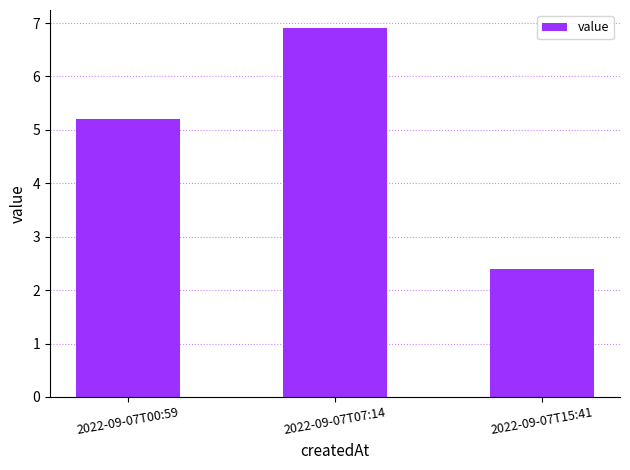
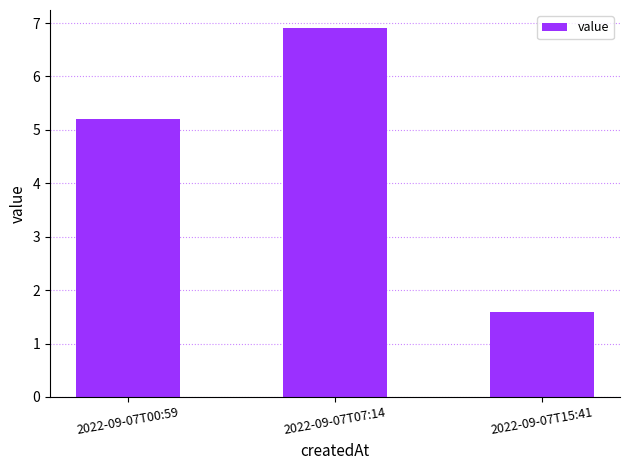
2022-09-07T15:41: 2.4 -> 1.6
